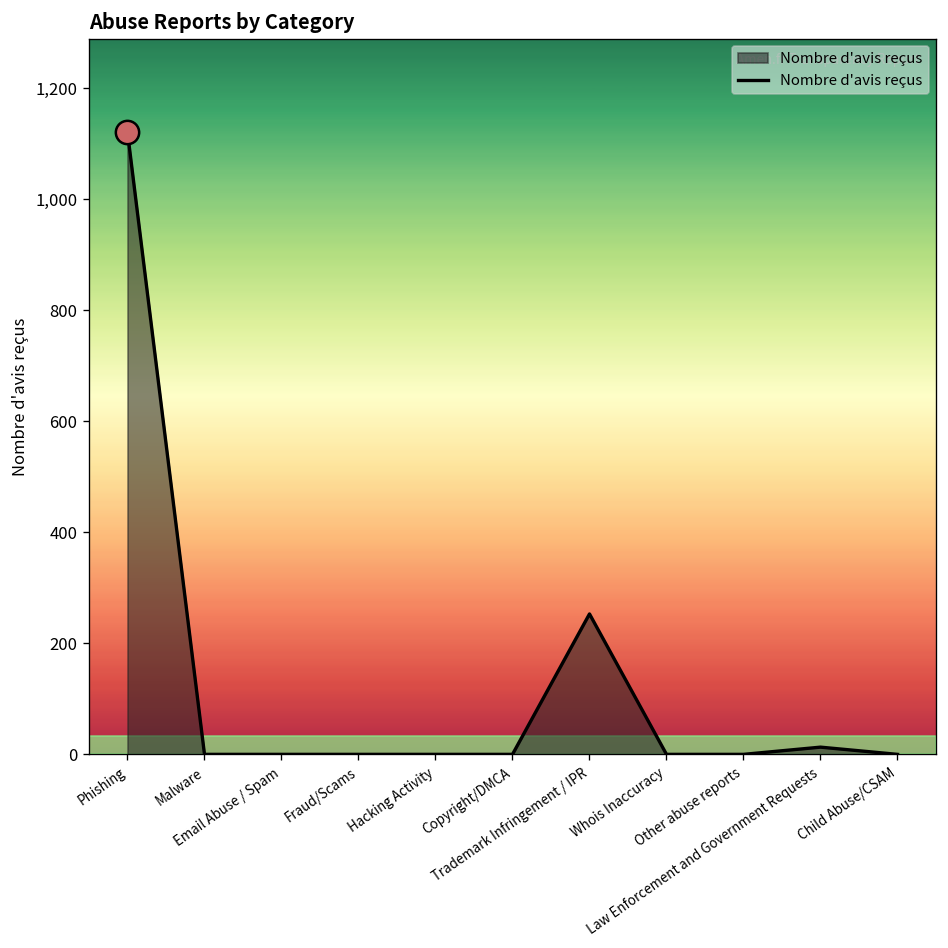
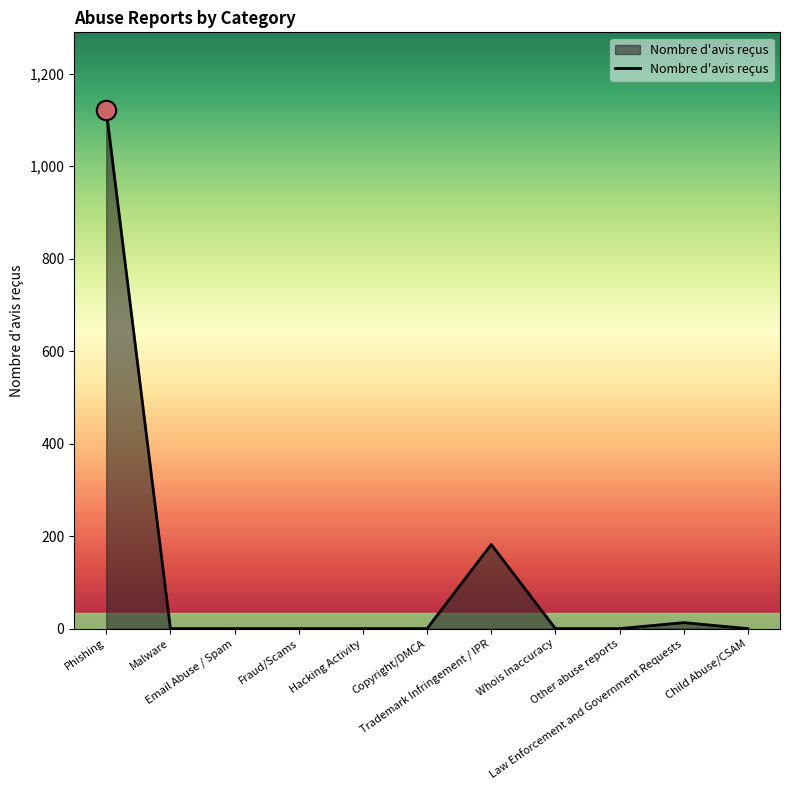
Nombre d'avis reçus, Trademark Infringement / IPR: 250 -> 180
